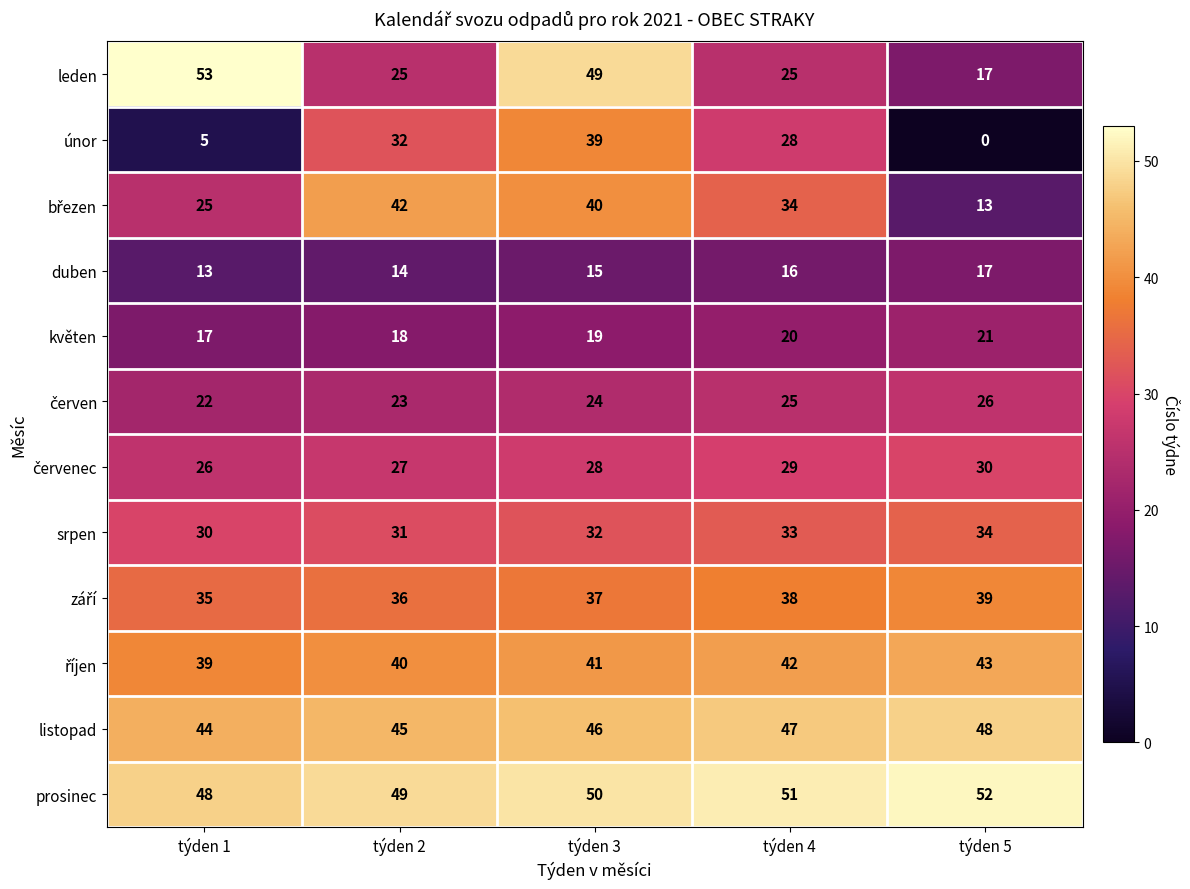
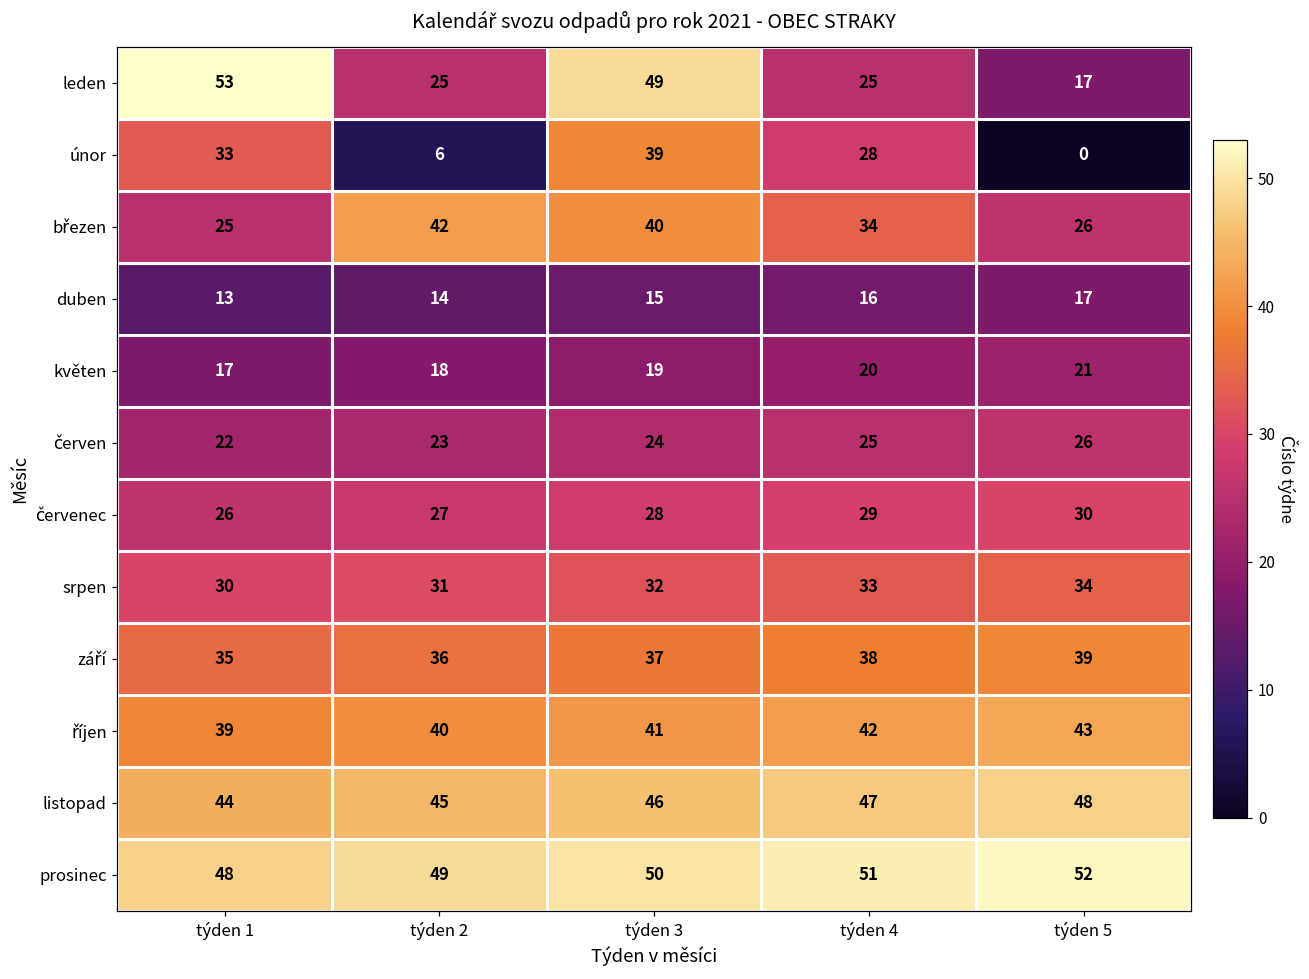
únor, týden 1: 5 -> 33
únor, týden 2: 32 -> 6
březen, týden 5: 13 -> 26
